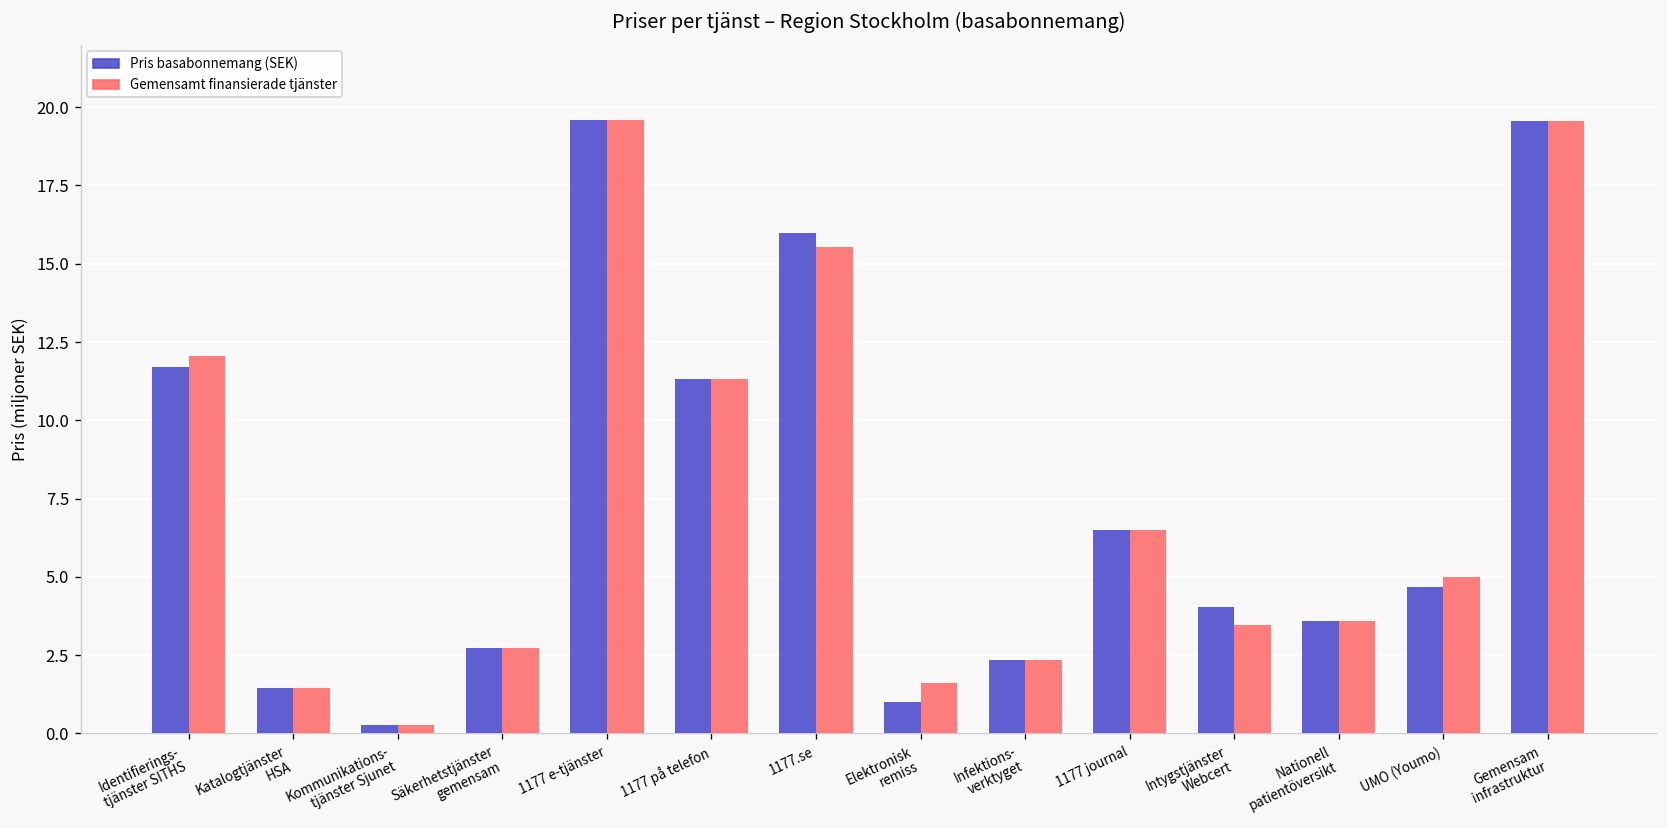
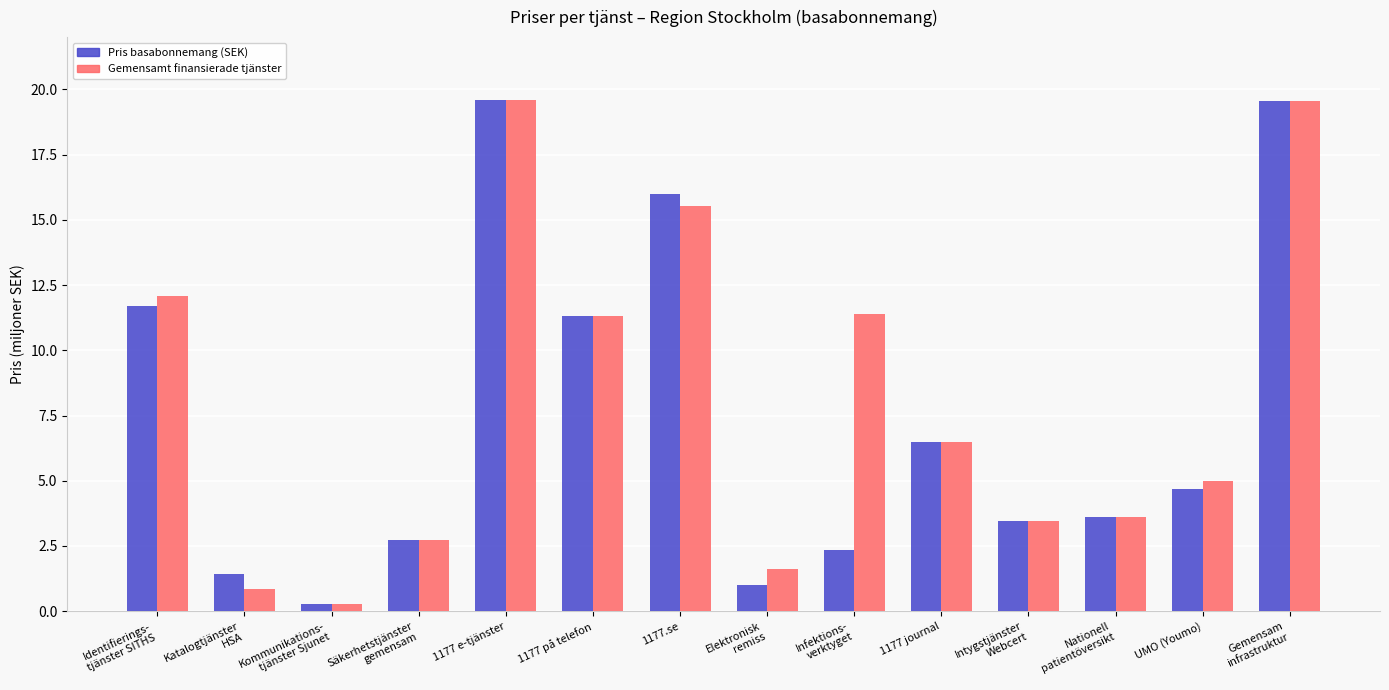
Gemensamt finansierade tjänster, Katalogtjänster HSA: 1.4 -> 0.9
Gemensamt finansierade tjänster, Infektions- verktyget: 2.4 -> 11.4
Pris basabonnemang (SEK), Intygstjänster Webcert: 4.0 -> 3.5
